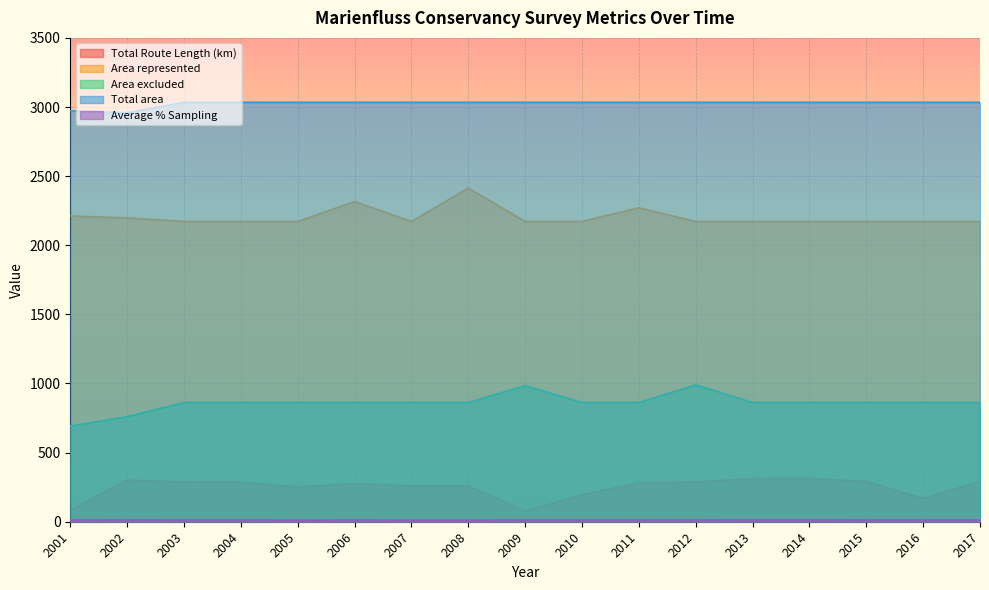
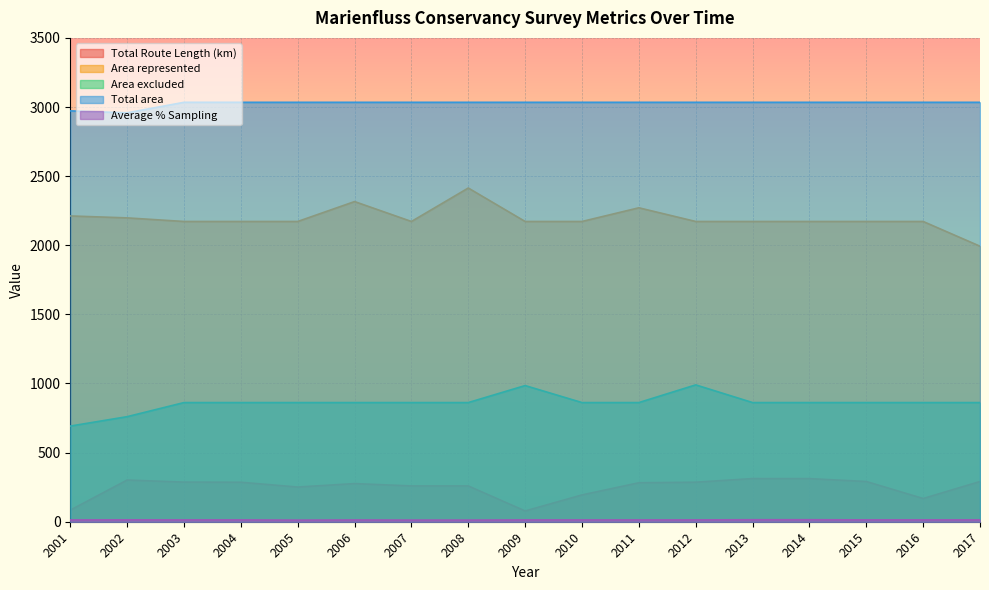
Area represented, 2017: 2170 -> 1990
